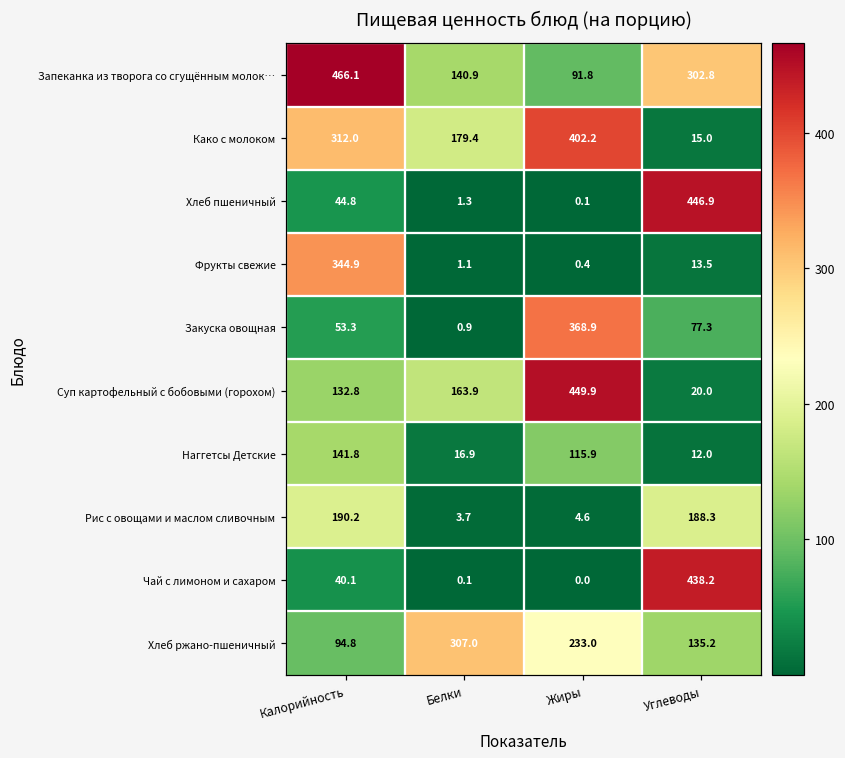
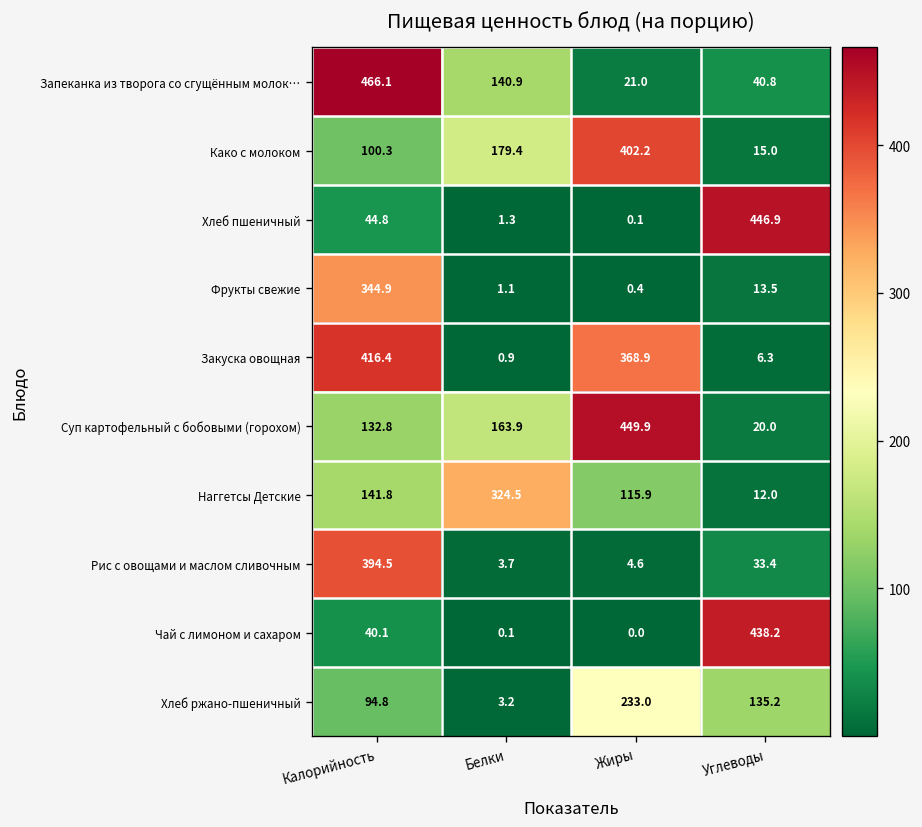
Запеканка из творога со сгущённым молок…, Жиры: 91.8 -> 21.0
Запеканка из творога со сгущённым молок…, Углеводы: 302.8 -> 40.8
Како с молоком, Калорийность: 312.0 -> 100.3
Закуска овощная, Калорийность: 53.3 -> 416.4
Закуска овощная, Углеводы: 77.3 -> 6.3
Наггетсы Детские, Белки: 16.9 -> 324.5
Рис с овощами и маслом сливочным, Калорийность: 190.2 -> 394.5
Рис с овощами и маслом сливочным, Углеводы: 188.3 -> 33.4
Хлеб ржано-пшеничный, Белки: 307.0 -> 3.2
